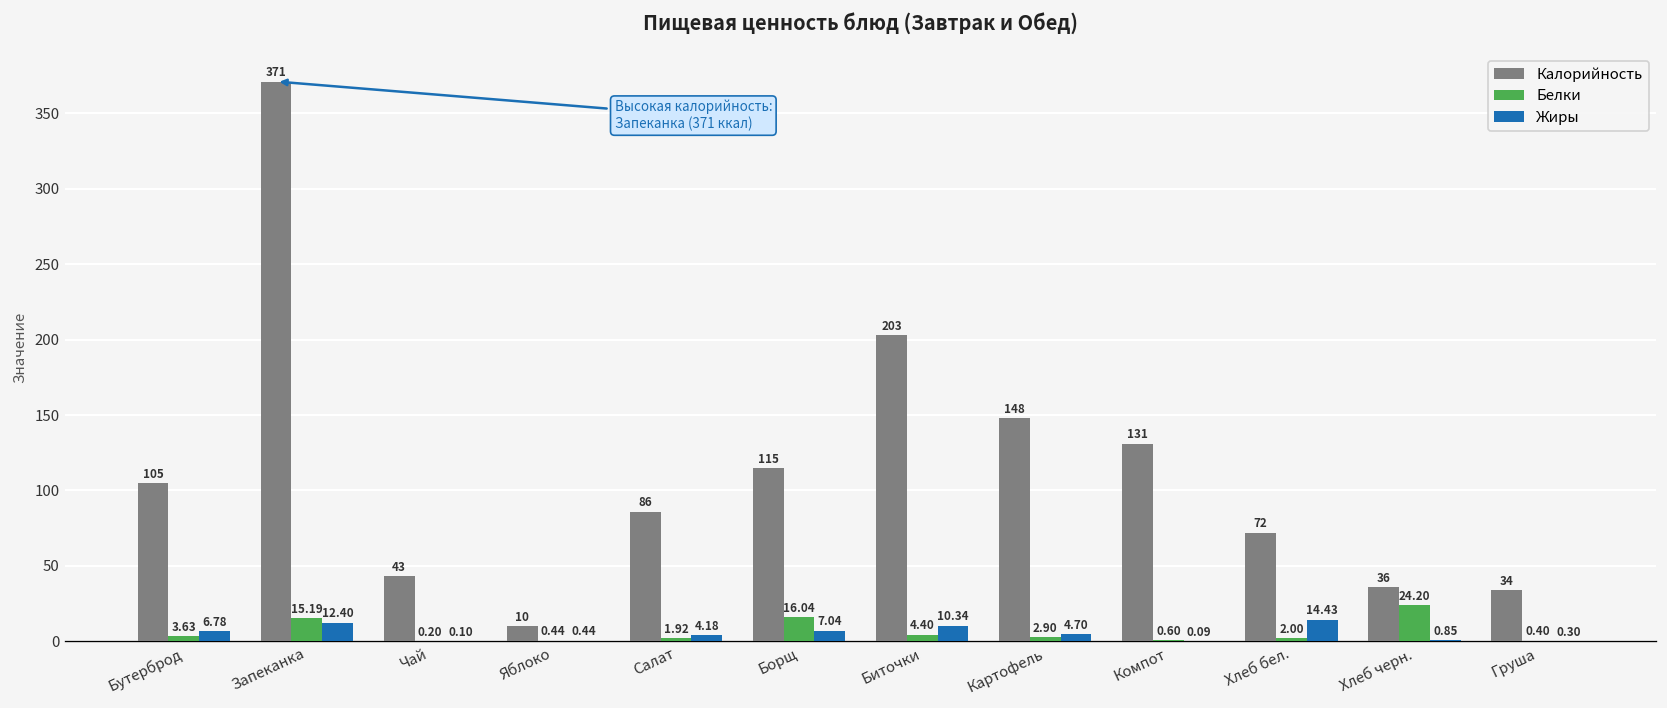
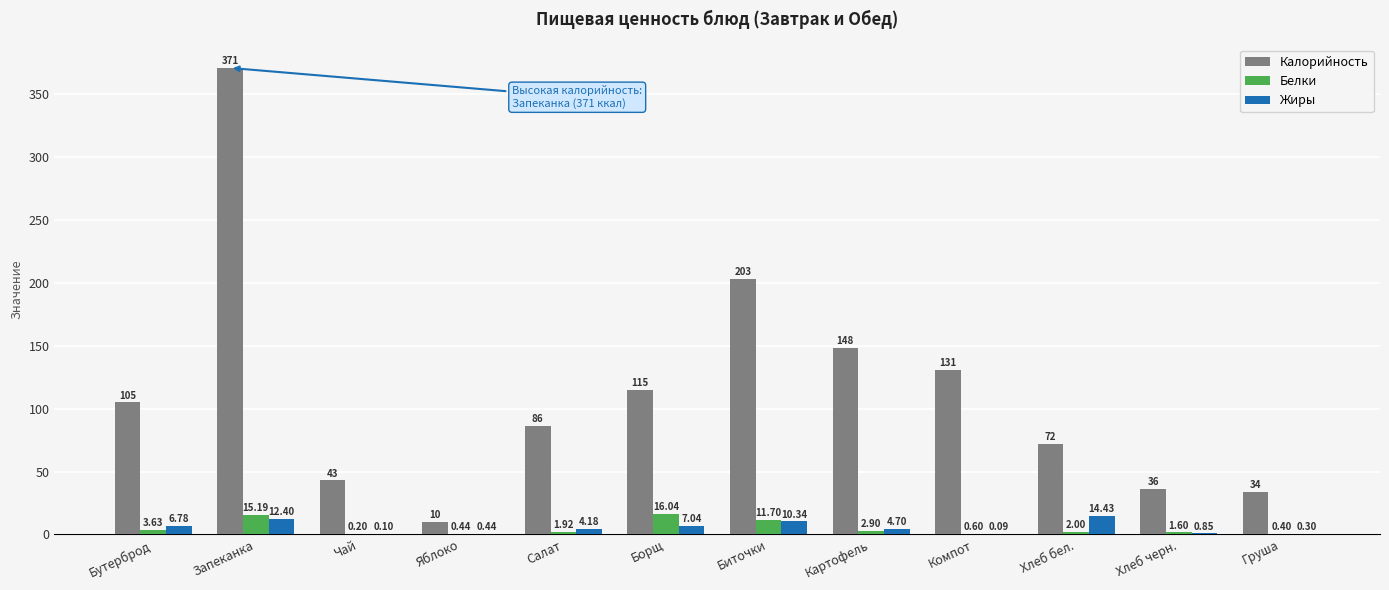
Белки, Биточки: 4.40 -> 11.70
Белки, Хлеб черн.: 24.20 -> 1.60
